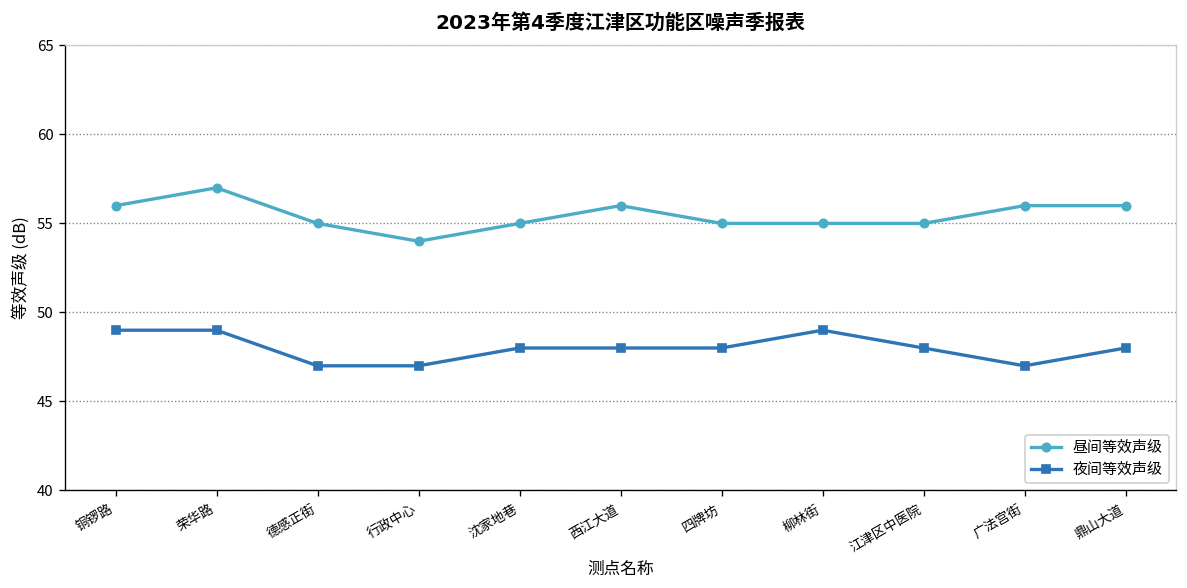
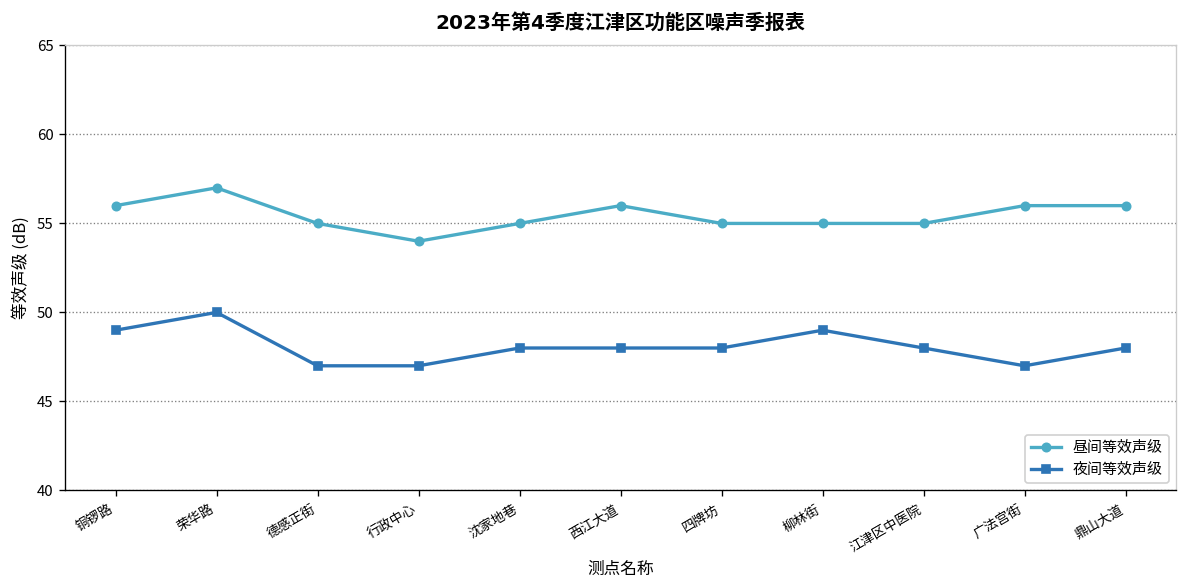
夜间等效声级, 荣华路: 49 -> 50
